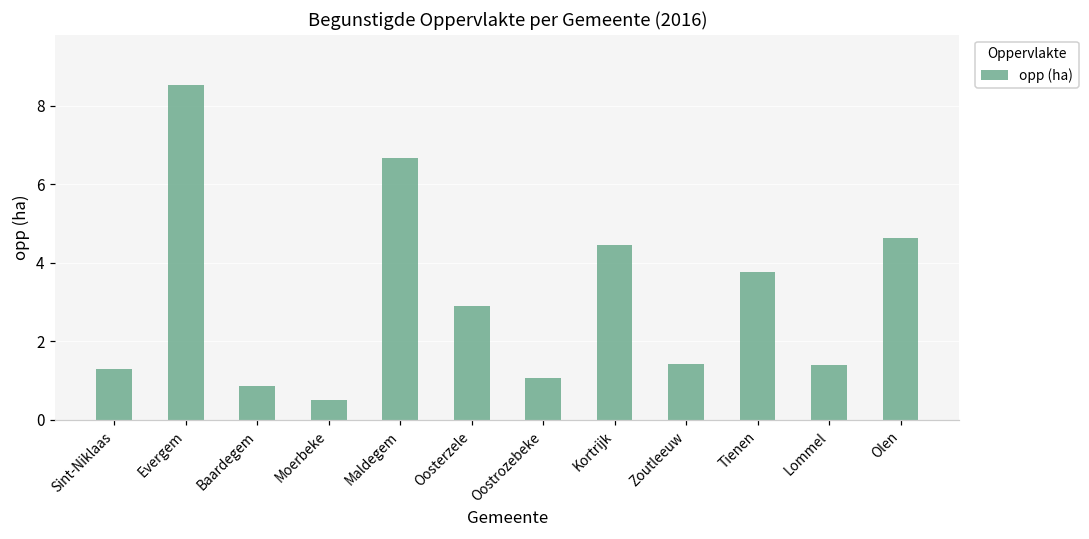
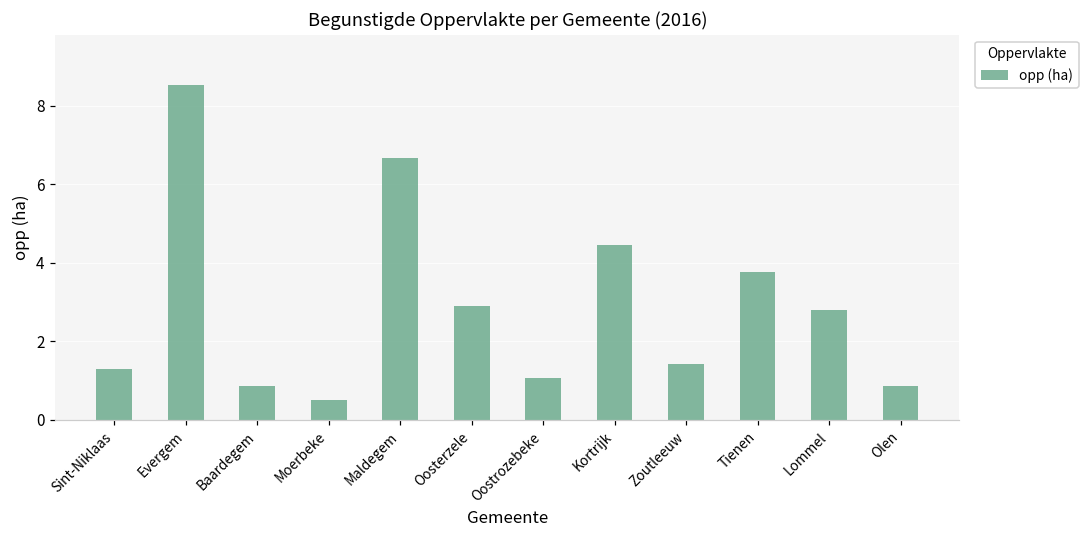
Lommel: 1.4 -> 2.8
Olen: 4.6 -> 0.9
